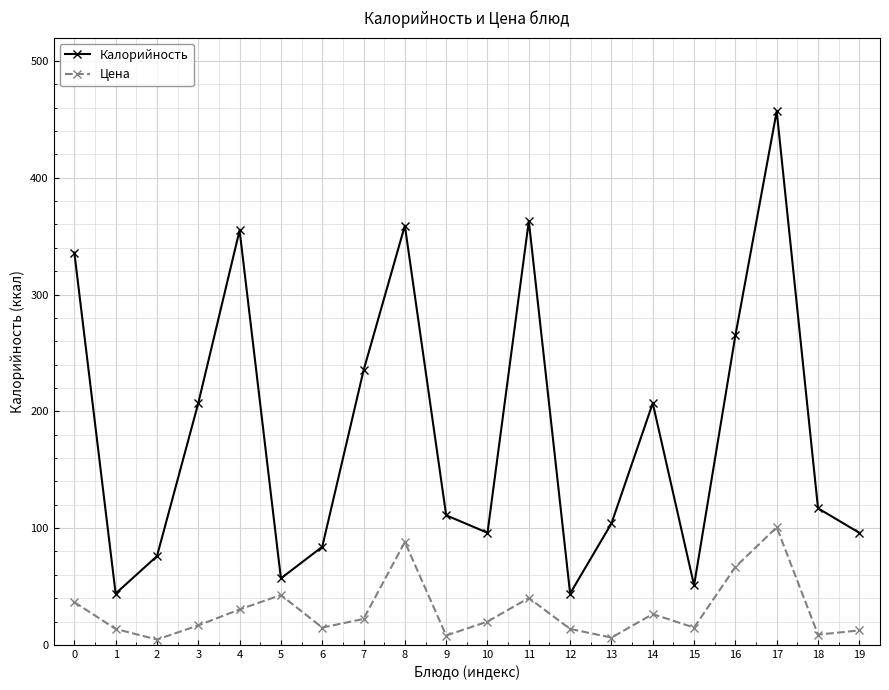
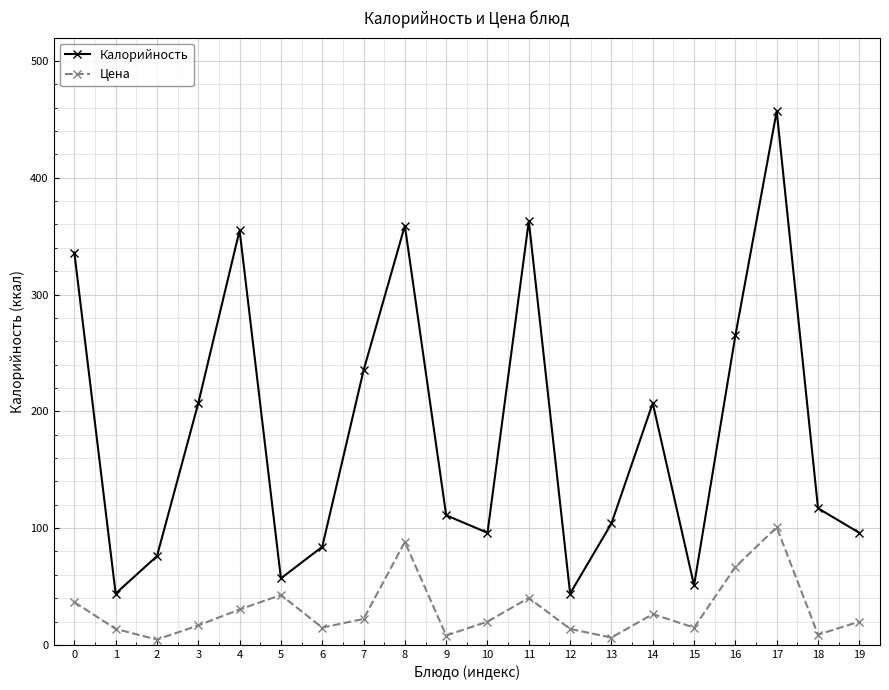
Цена, 19: 12 -> 20
